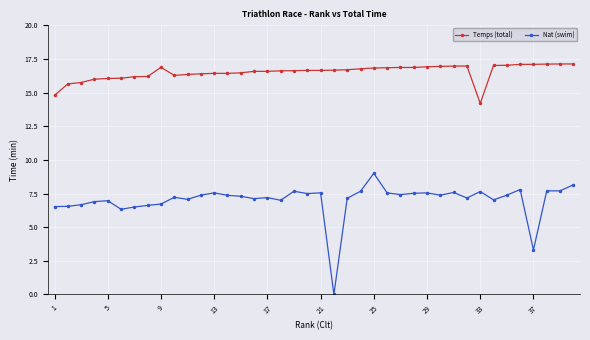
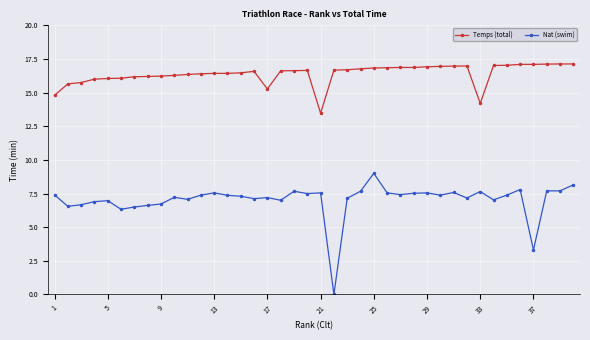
Nat (swim), 1: 6.5 -> 7.4
Temps (total), 9: 16.9 -> 16.2
Temps (total), 17: 16.6 -> 15.3
Temps (total), 21: 16.7 -> 13.5
